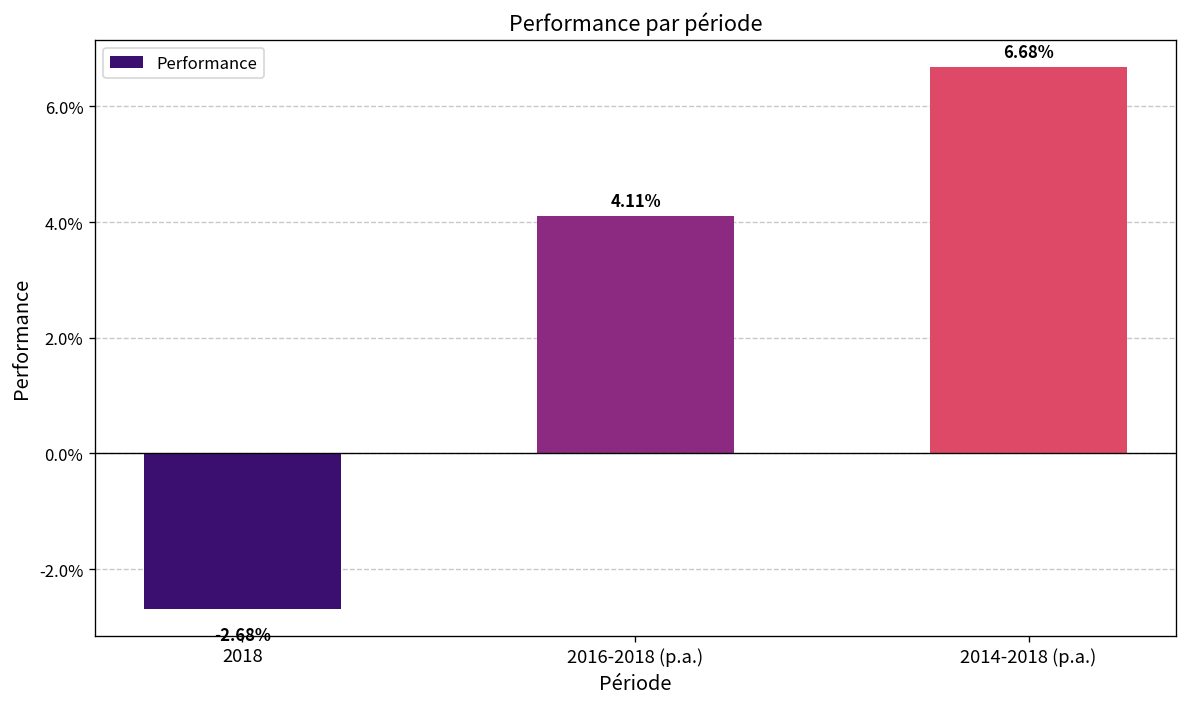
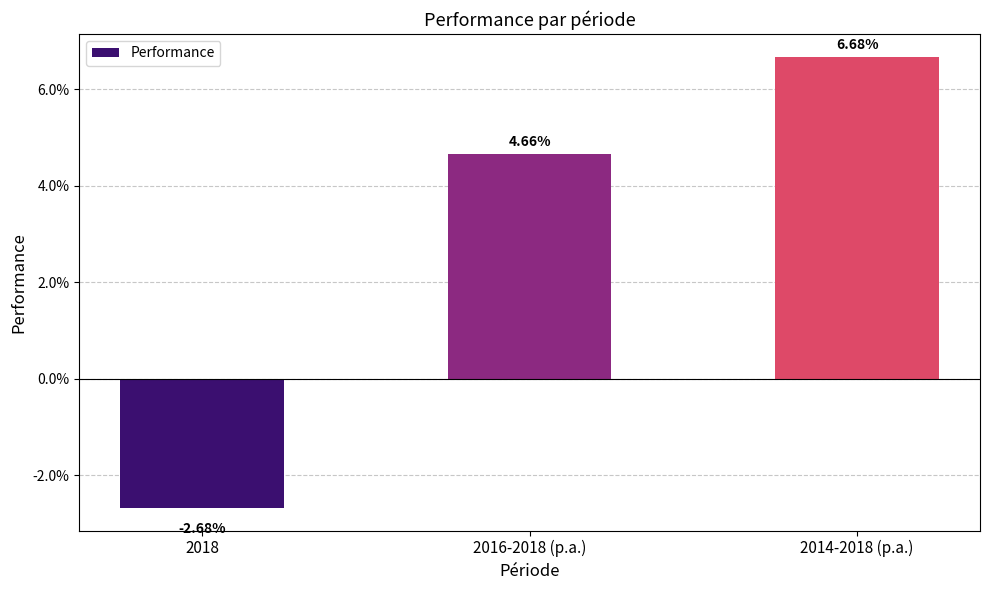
2016-2018 (p.a.): 4.11% -> 4.66%
